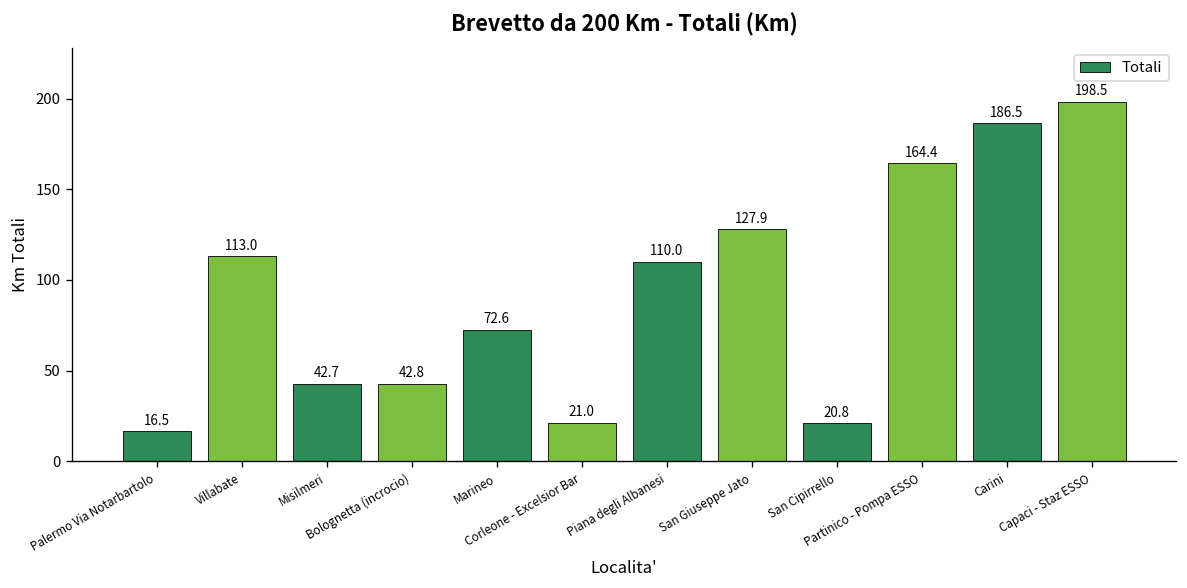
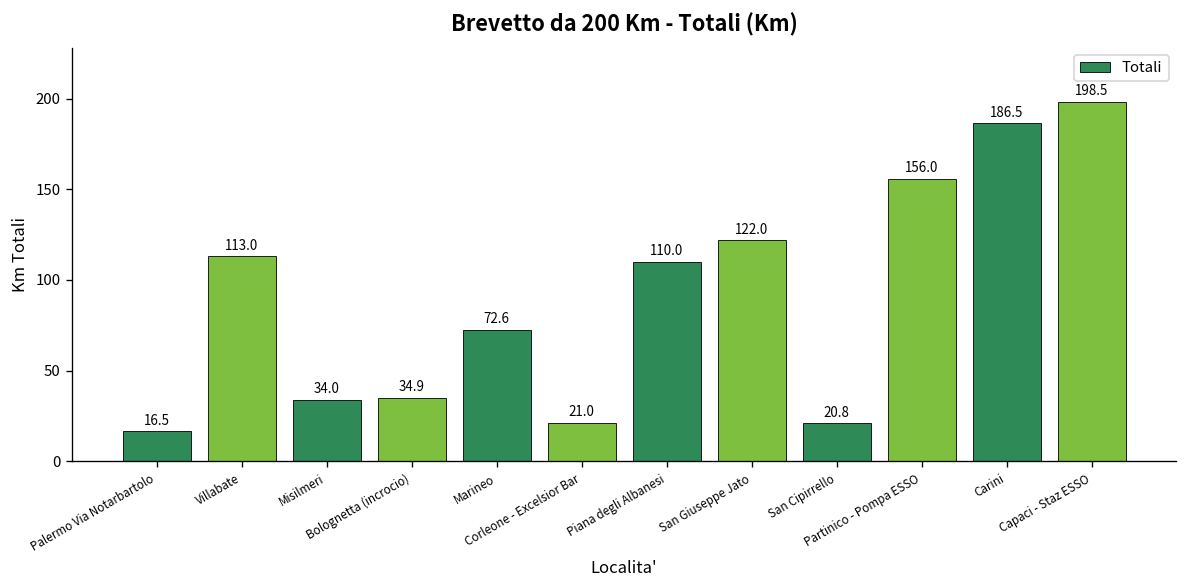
Misilmeri: 42.7 -> 34.0
Bolognetta (incrocio): 42.8 -> 34.9
San Giuseppe Jato: 127.9 -> 122.0
Partinico - Pompa ESSO: 164.4 -> 156.0
